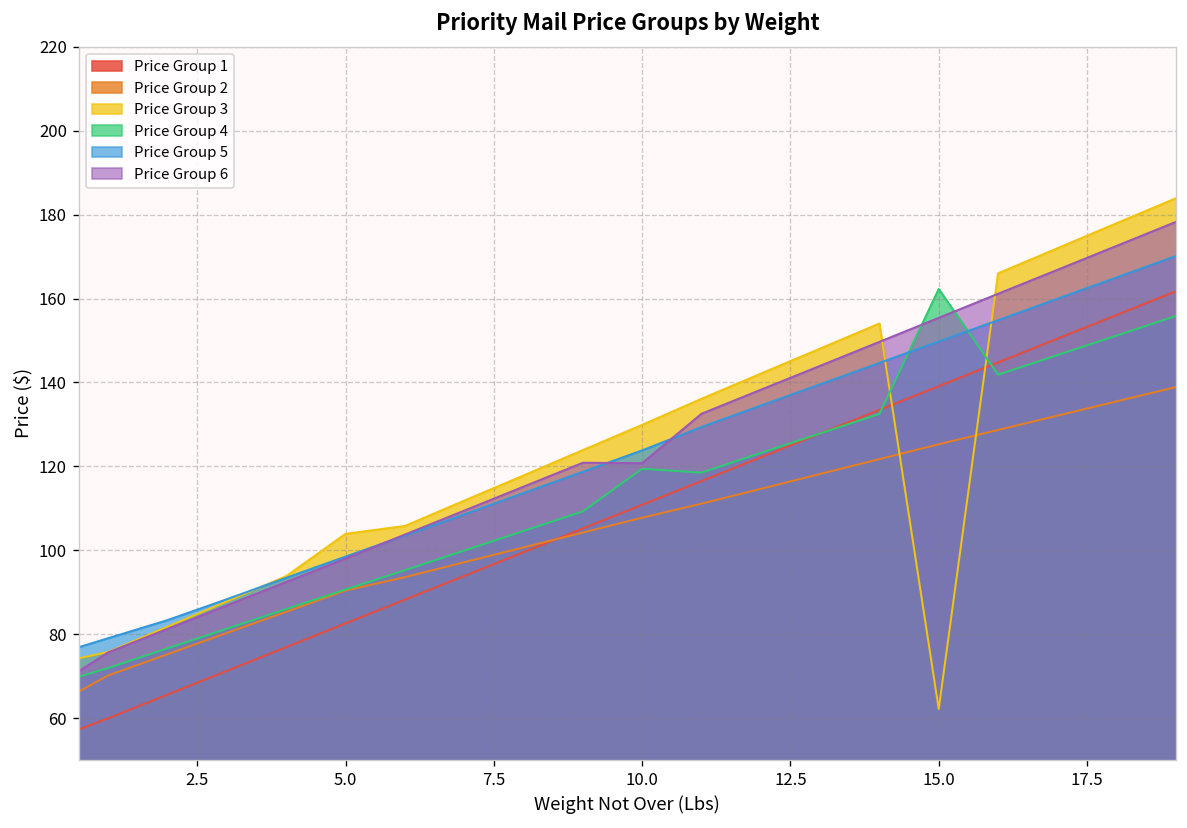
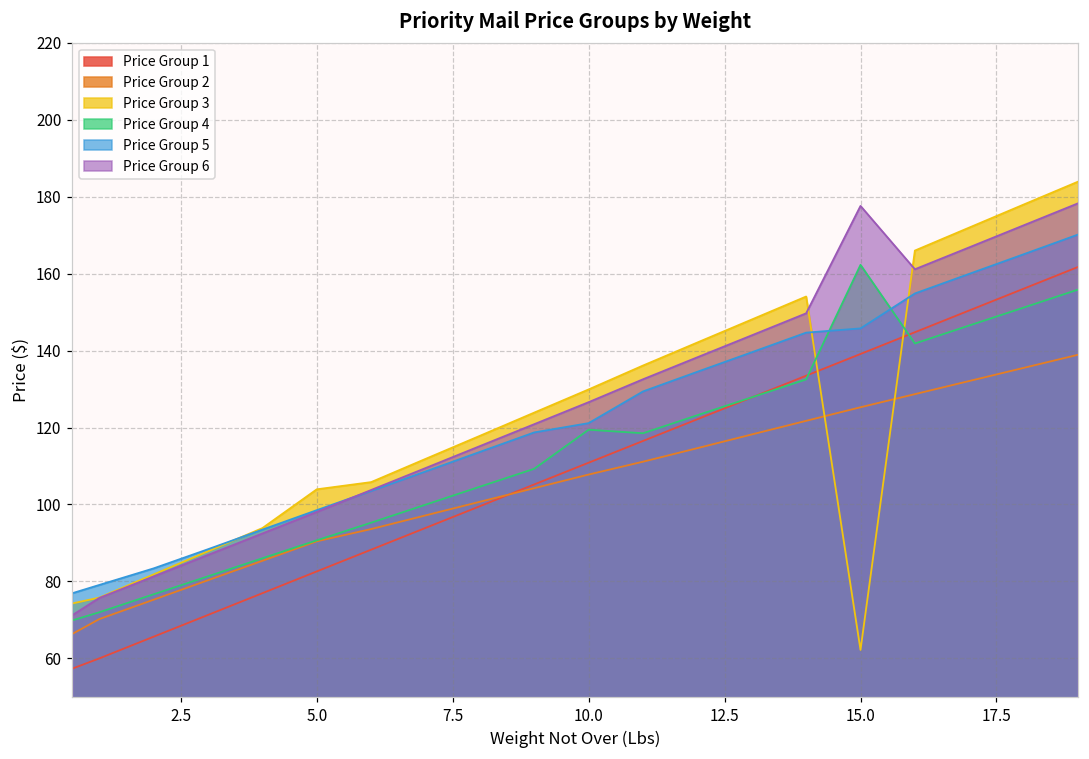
Price Group 5, 10.0: 124 -> 121
Price Group 6, 10.0: 121 -> 127
Price Group 5, 15.0: 150 -> 146
Price Group 6, 15.0: 155 -> 178
